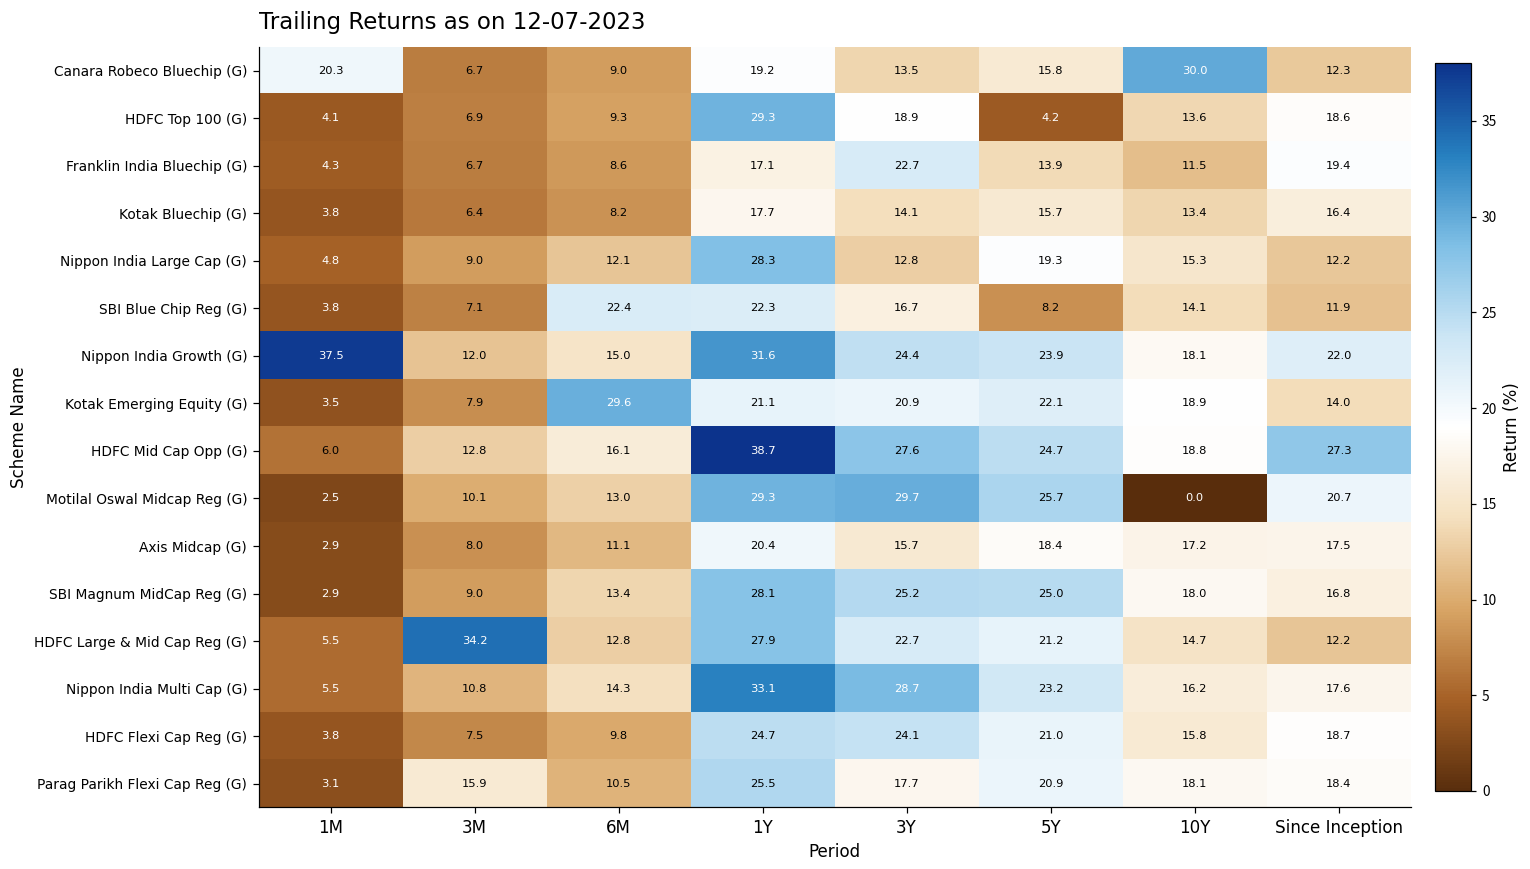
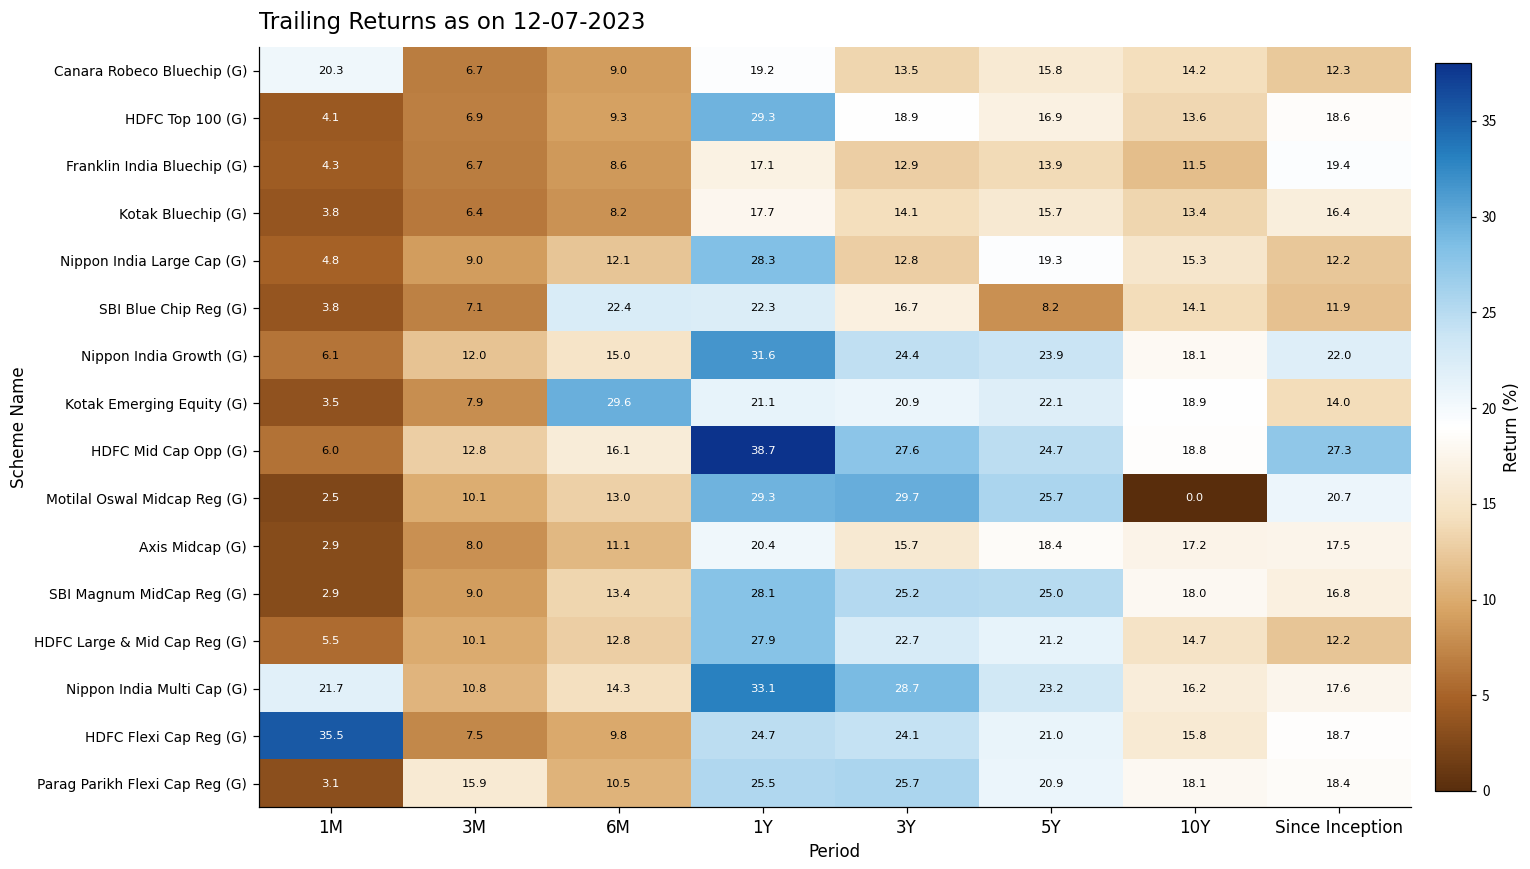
Canara Robeco Bluechip (G), 10Y: 30.0 -> 14.2
HDFC Top 100 (G), 5Y: 4.2 -> 16.9
Franklin India Bluechip (G), 3Y: 22.7 -> 12.9
Nippon India Growth (G), 1M: 37.5 -> 6.1
HDFC Large & Mid Cap Reg (G), 3M: 34.2 -> 10.1
Nippon India Multi Cap (G), 1M: 5.5 -> 21.7
HDFC Flexi Cap Reg (G), 1M: 3.8 -> 35.5
Parag Parikh Flexi Cap Reg (G), 3Y: 17.7 -> 25.7
